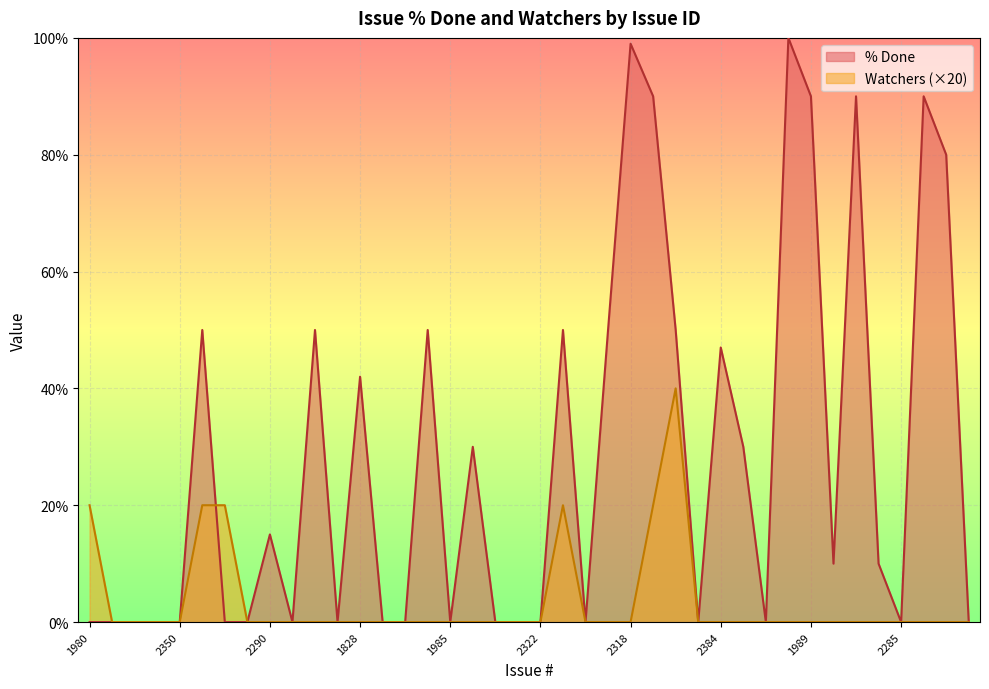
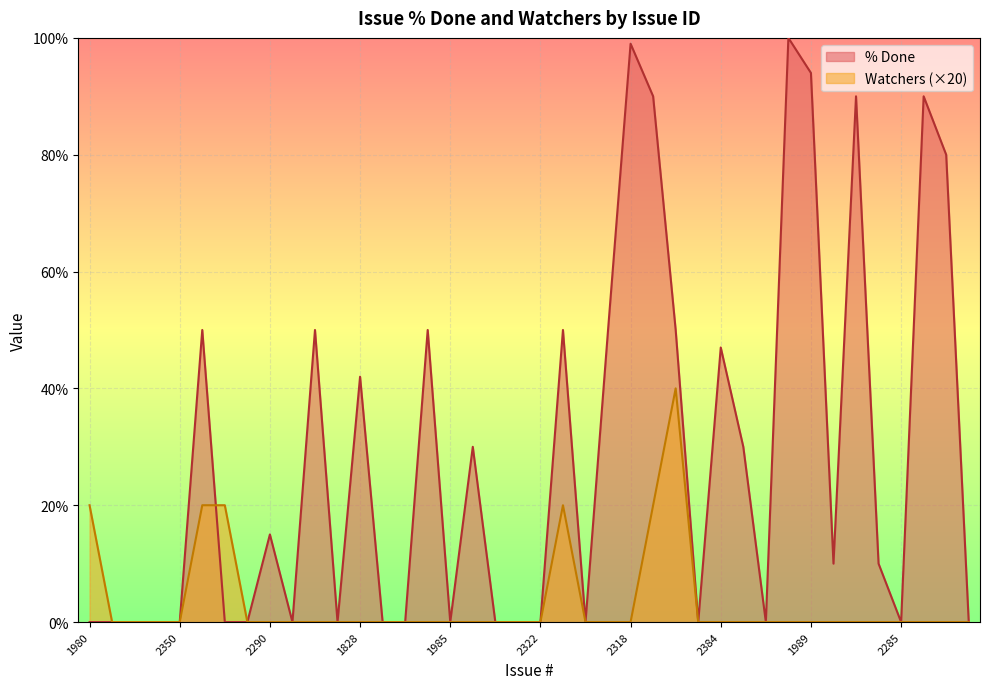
% Done, 1989: 90% -> 94%
